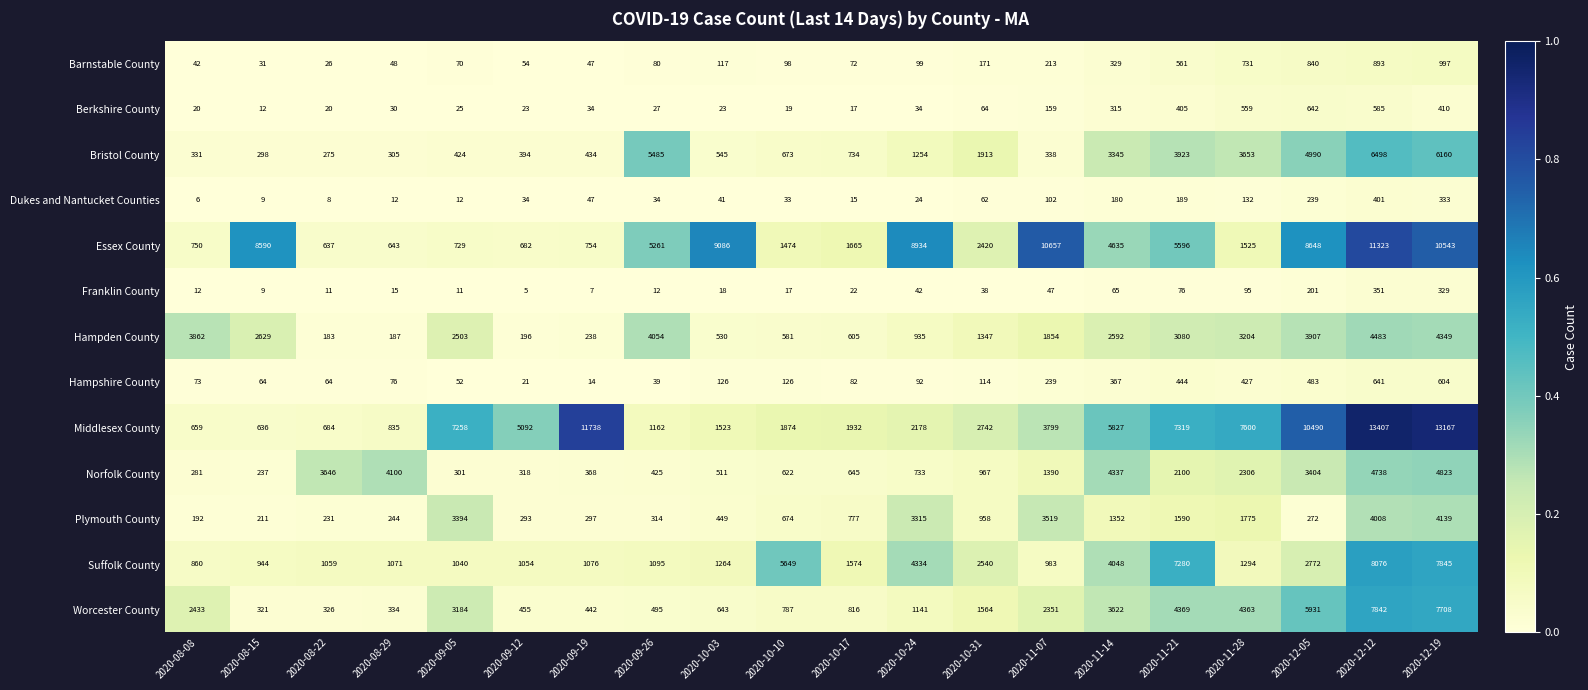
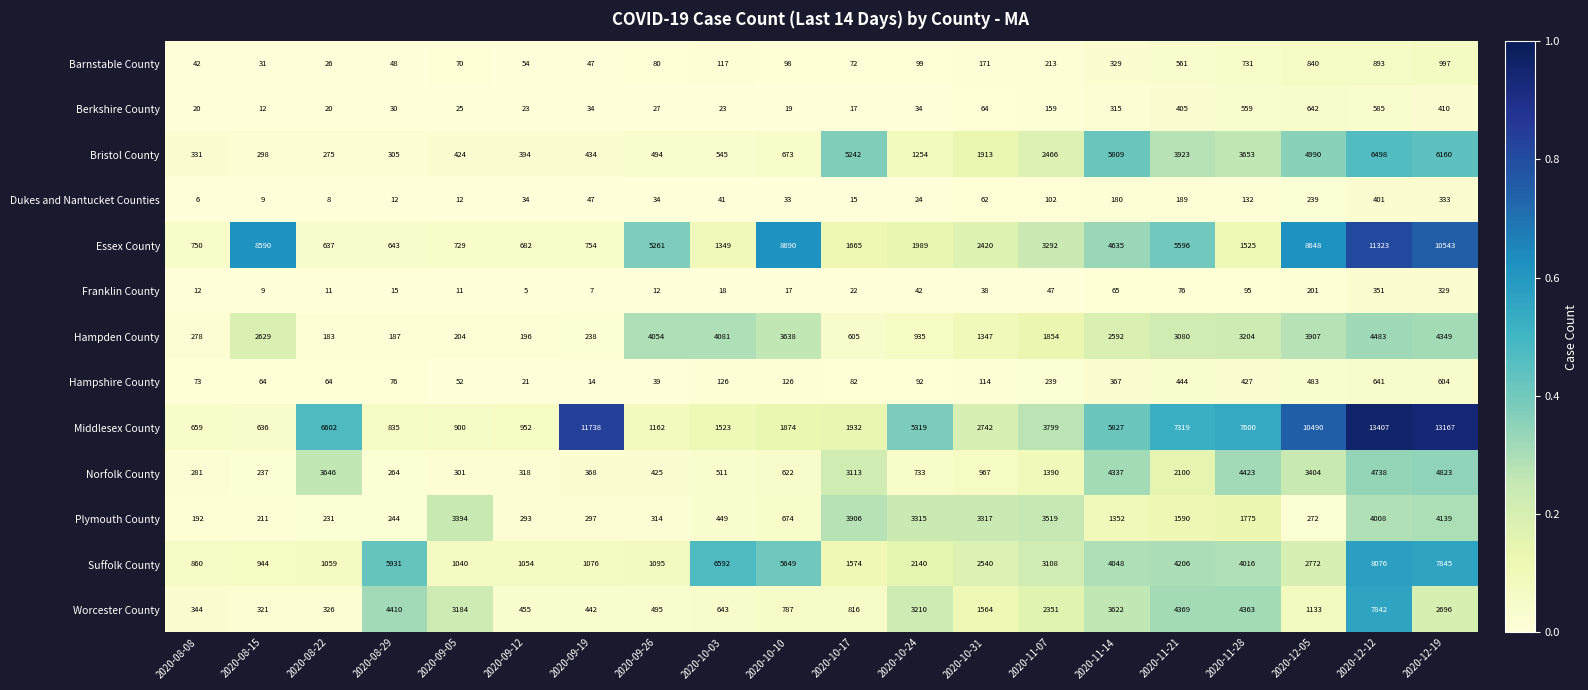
Bristol County, 2020-09-26: 5485 -> 494
Bristol County, 2020-10-17: 734 -> 5242
Bristol County, 2020-11-07: 338 -> 2466
Bristol County, 2020-11-14: 3345 -> 5809
Essex County, 2020-10-03: 9086 -> 1349
Essex County, 2020-10-10: 1474 -> 8690
Essex County, 2020-10-24: 8934 -> 1989
Essex County, 2020-11-07: 10657 -> 3292
Hampden County, 2020-08-08: 3862 -> 278
Hampden County, 2020-09-05: 2503 -> 204
Hampden County, 2020-10-03: 530 -> 4081
Hampden County, 2020-10-10: 581 -> 3638
Middlesex County, 2020-08-22: 684 -> 6602
Middlesex County, 2020-09-05: 7258 -> 900
Middlesex County, 2020-09-12: 5092 -> 952
Middlesex County, 2020-10-24: 2178 -> 5319
Norfolk County, 2020-08-29: 4100 -> 264
Norfolk County, 2020-10-17: 645 -> 3113
Norfolk County, 2020-11-28: 2306 -> 4423
Plymouth County, 2020-10-17: 777 -> 3906
Plymouth County, 2020-10-31: 958 -> 3317
Suffolk County, 2020-08-29: 1071 -> 5931
Suffolk County, 2020-10-03: 1264 -> 6592
Suffolk County, 2020-10-24: 4334 -> 2140
Suffolk County, 2020-11-07: 983 -> 3108
Suffolk County, 2020-11-21: 7280 -> 4206
Suffolk County, 2020-11-28: 1294 -> 4016
Worcester County, 2020-08-08: 2433 -> 344
Worcester County, 2020-08-29: 334 -> 4410
Worcester County, 2020-10-24: 1141 -> 3210
Worcester County, 2020-12-05: 5931 -> 1133
Worcester County, 2020-12-19: 7708 -> 2696
